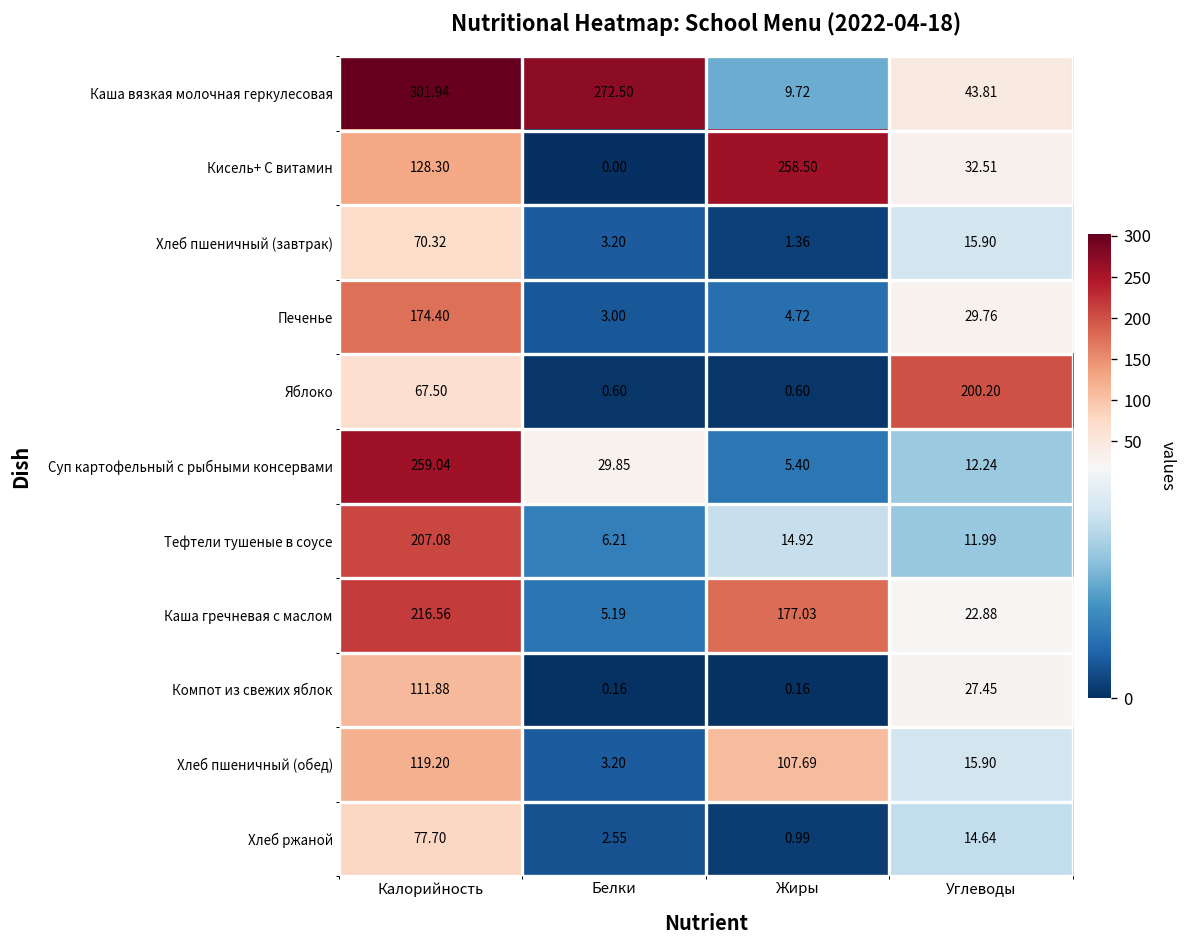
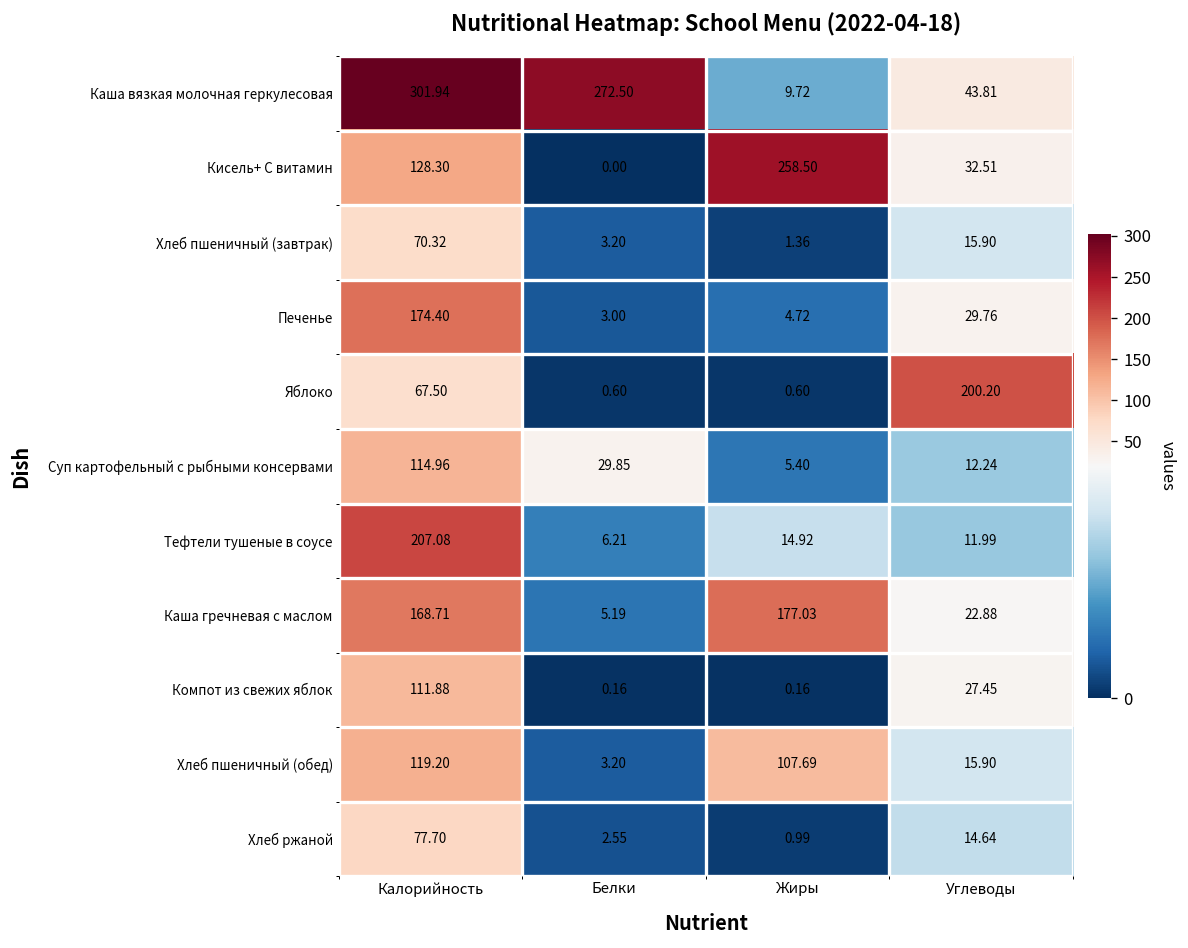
Суп картофельный с рыбными консервами, Калорийность: 259.04 -> 114.96
Каша гречневая с маслом, Калорийность: 216.56 -> 168.71
